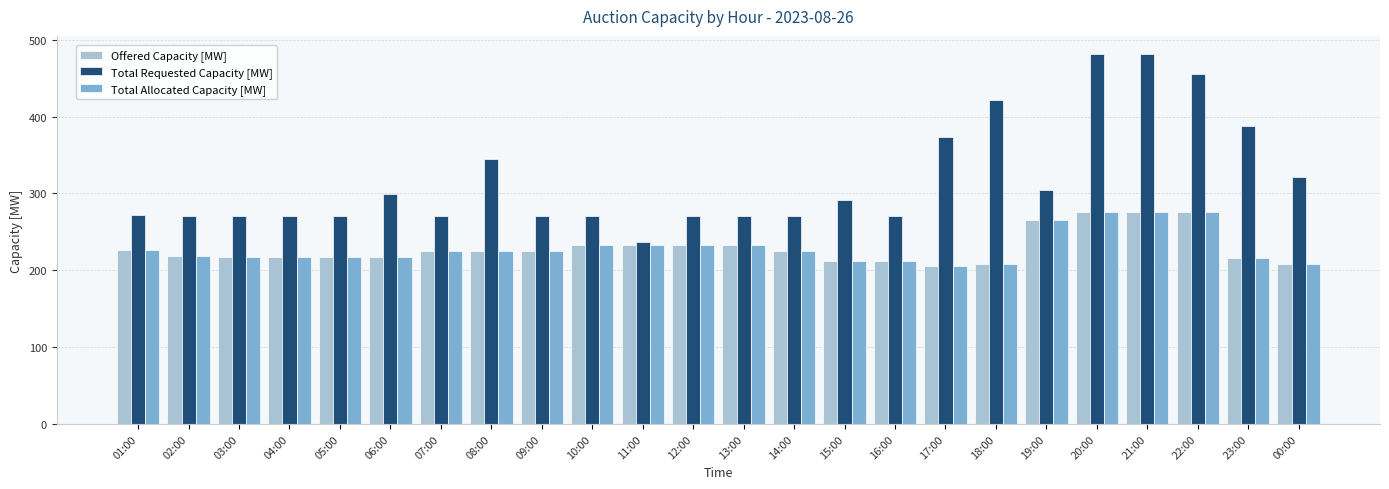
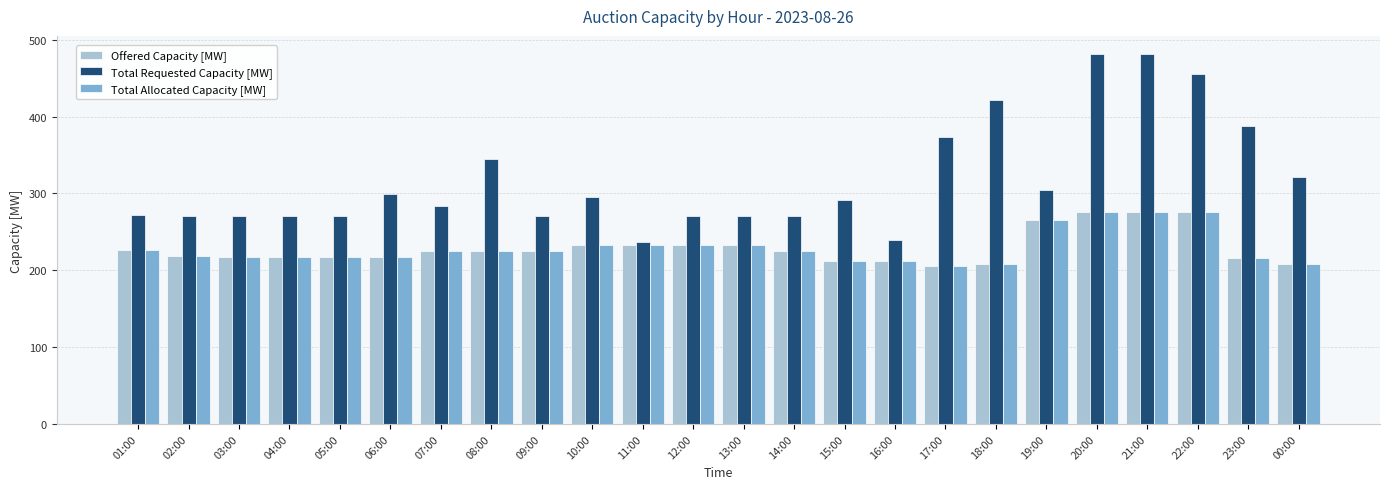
Total Requested Capacity [MW], 07:00: 270 -> 280
Total Requested Capacity [MW], 10:00: 270 -> 300
Total Requested Capacity [MW], 16:00: 270 -> 240
